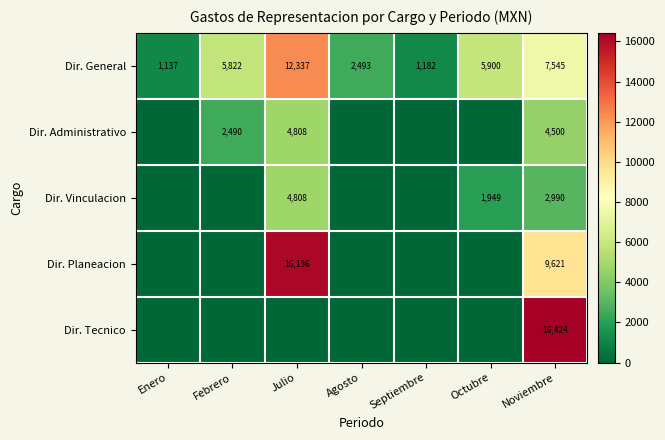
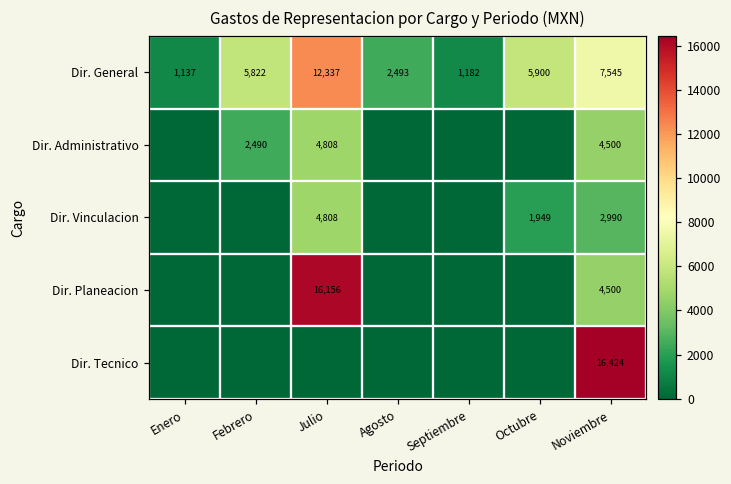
Dir. Planeacion, Noviembre: 9,621 -> 4,500
